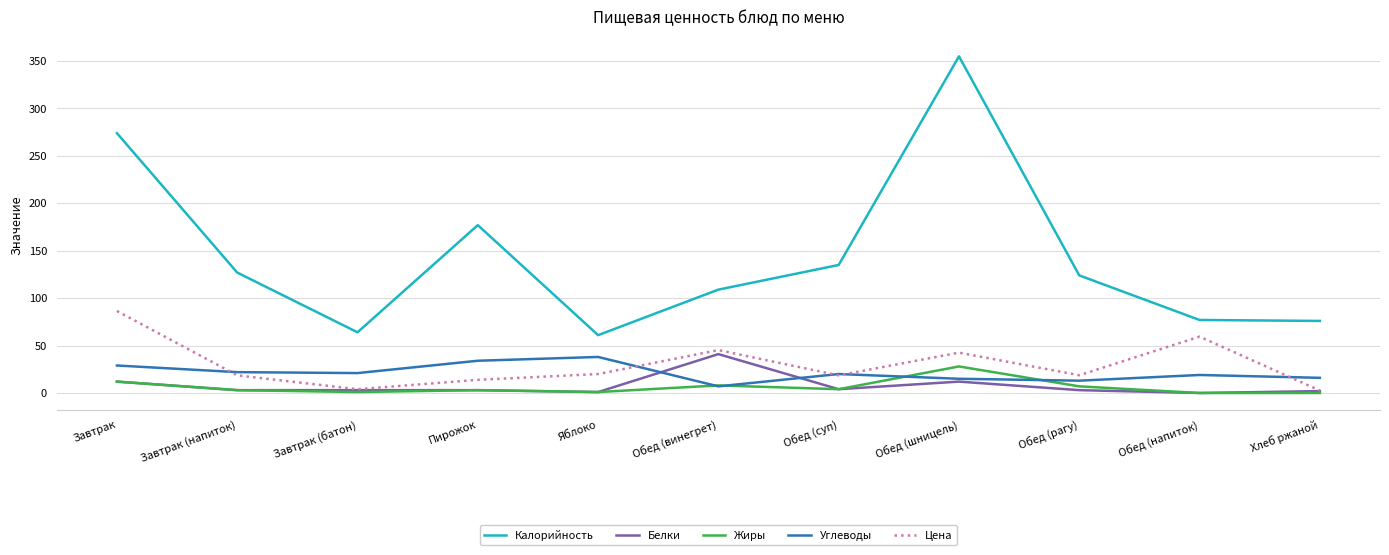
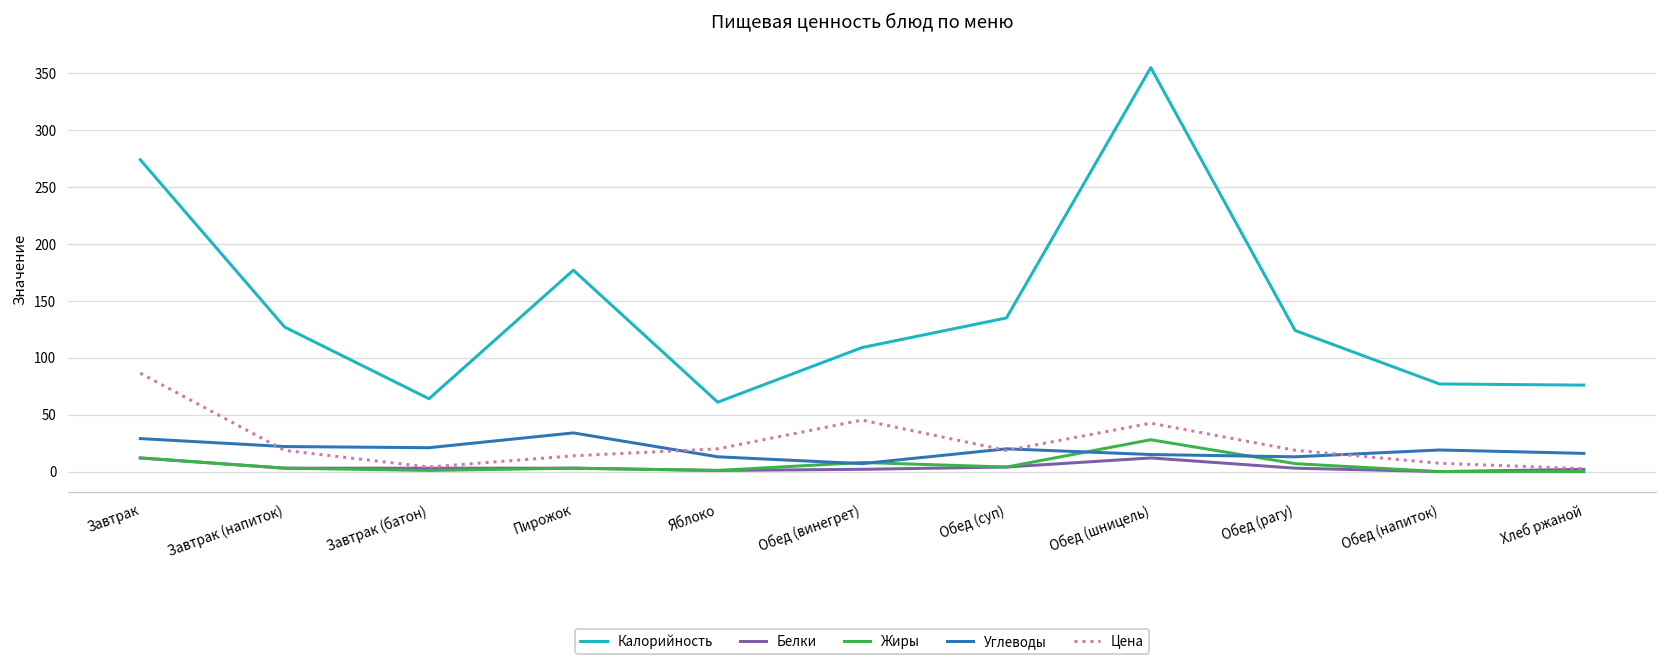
Углеводы, Яблоко: 40 -> 10
Белки, Обед (винегрет): 40 -> 0
Цена, Обед (напиток): 60 -> 10
